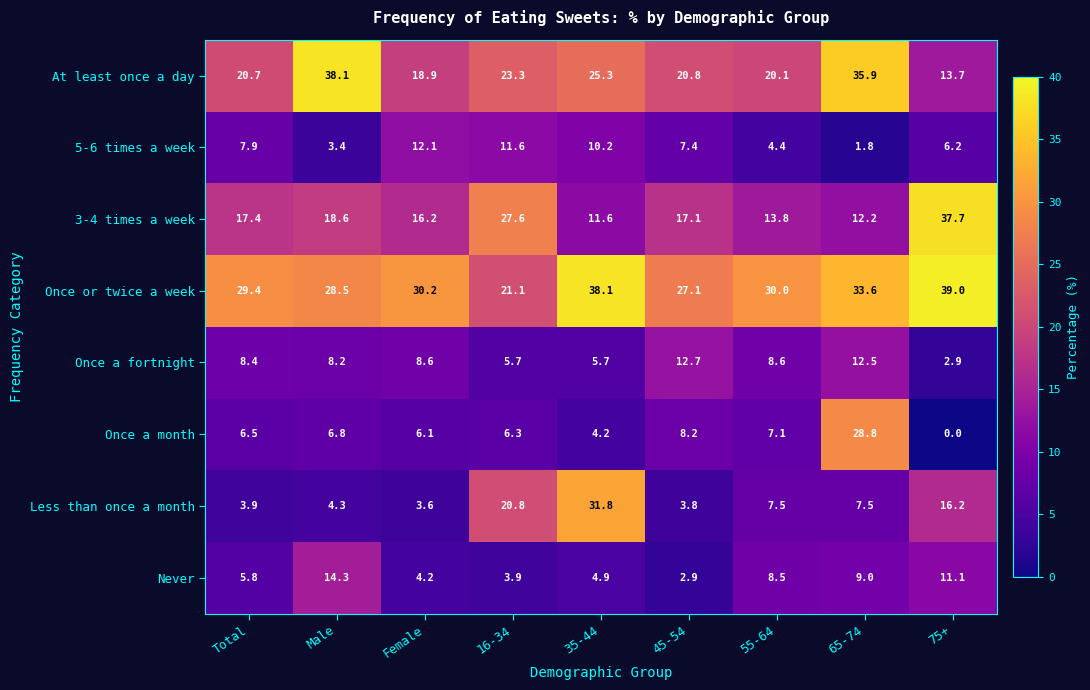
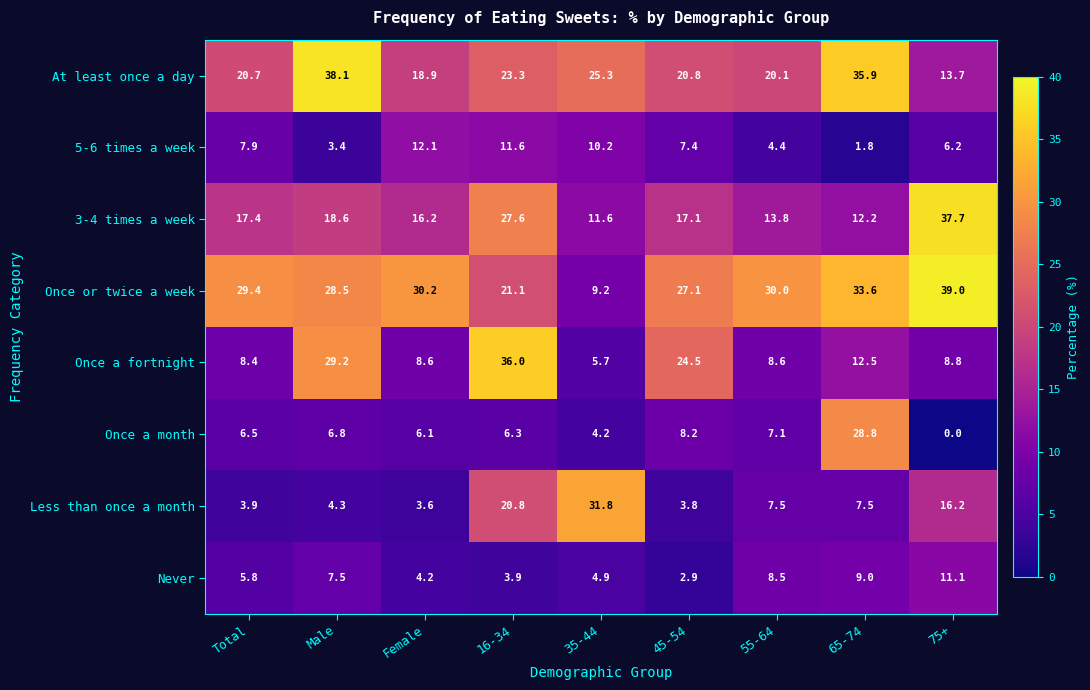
Once or twice a week, 35-44: 38.1 -> 9.2
Once a fortnight, Male: 8.2 -> 29.2
Once a fortnight, 16-34: 5.7 -> 36.0
Once a fortnight, 45-54: 12.7 -> 24.5
Once a fortnight, 75+: 2.9 -> 8.8
Never, Male: 14.3 -> 7.5
